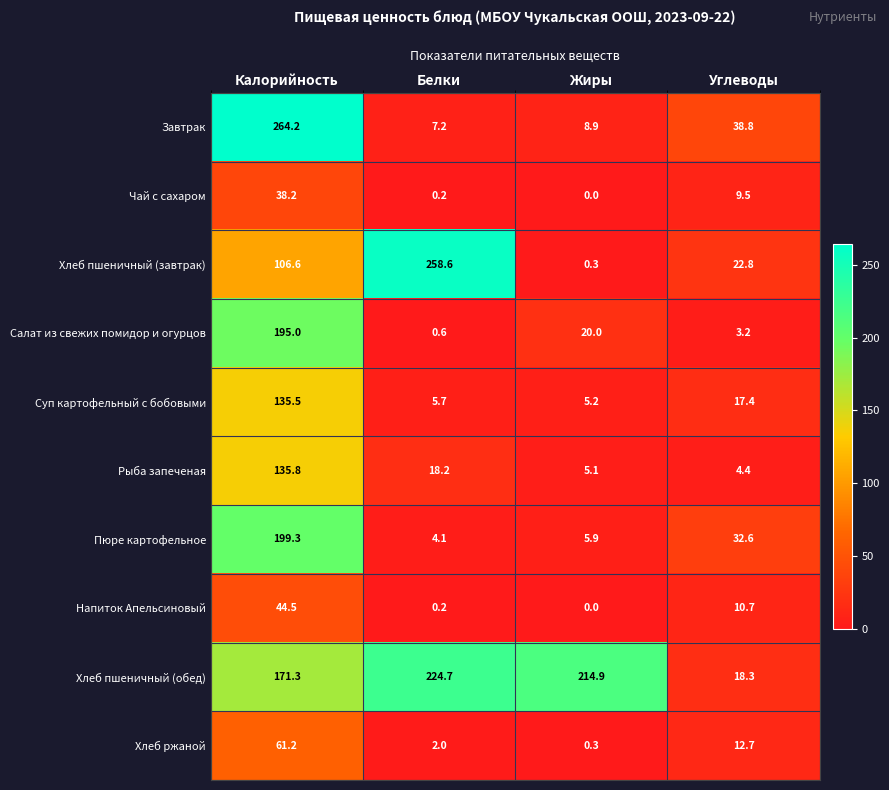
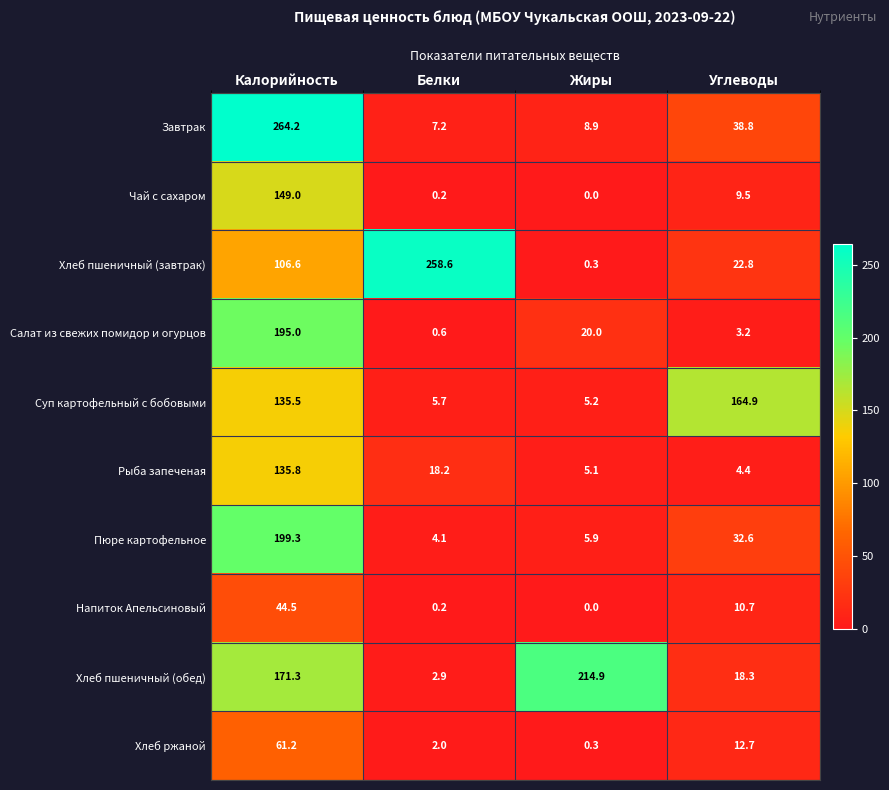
Чай с сахаром, Калорийность: 38.2 -> 149.0
Суп картофельный с бобовыми, Углеводы: 17.4 -> 164.9
Хлеб пшеничный (обед), Белки: 224.7 -> 2.9
